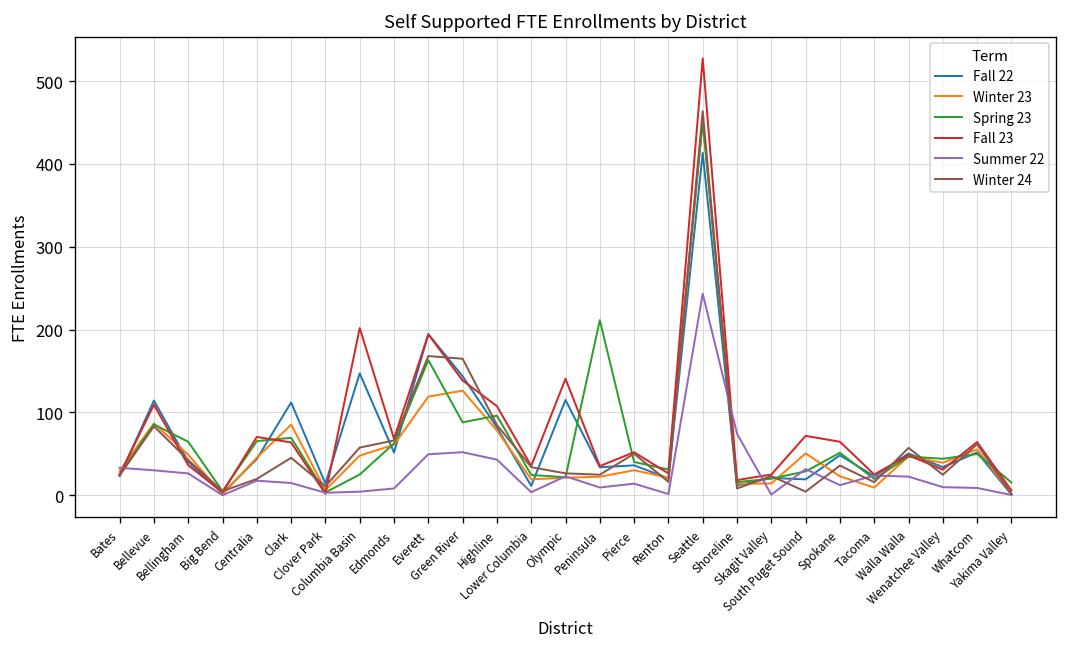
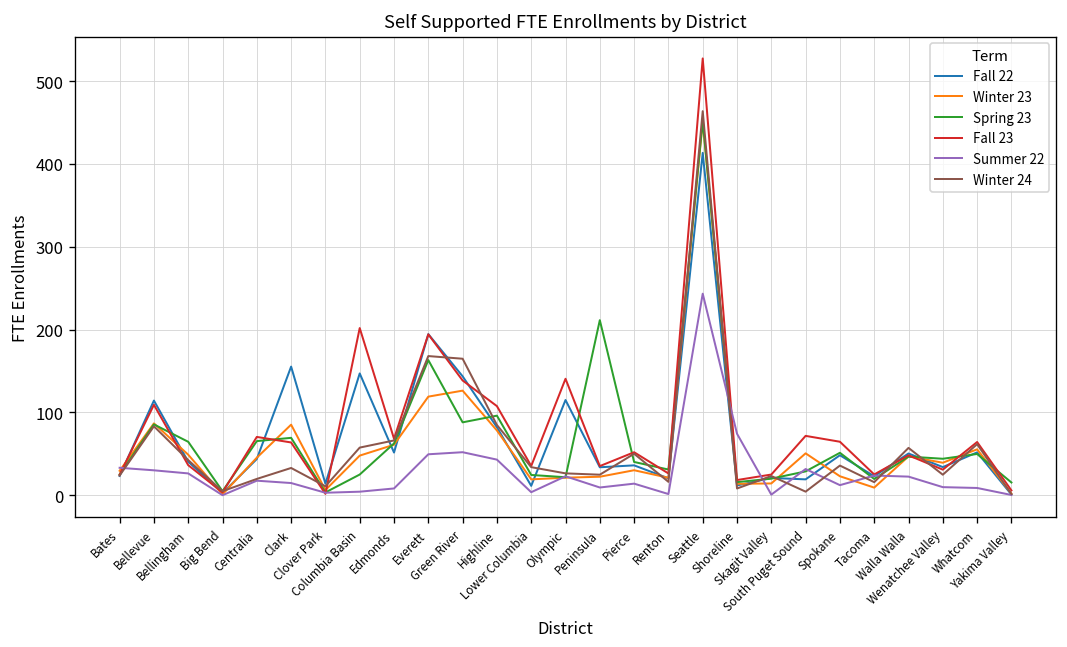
Fall 22, Clark: 110 -> 160
Winter 24, Clark: 50 -> 30
